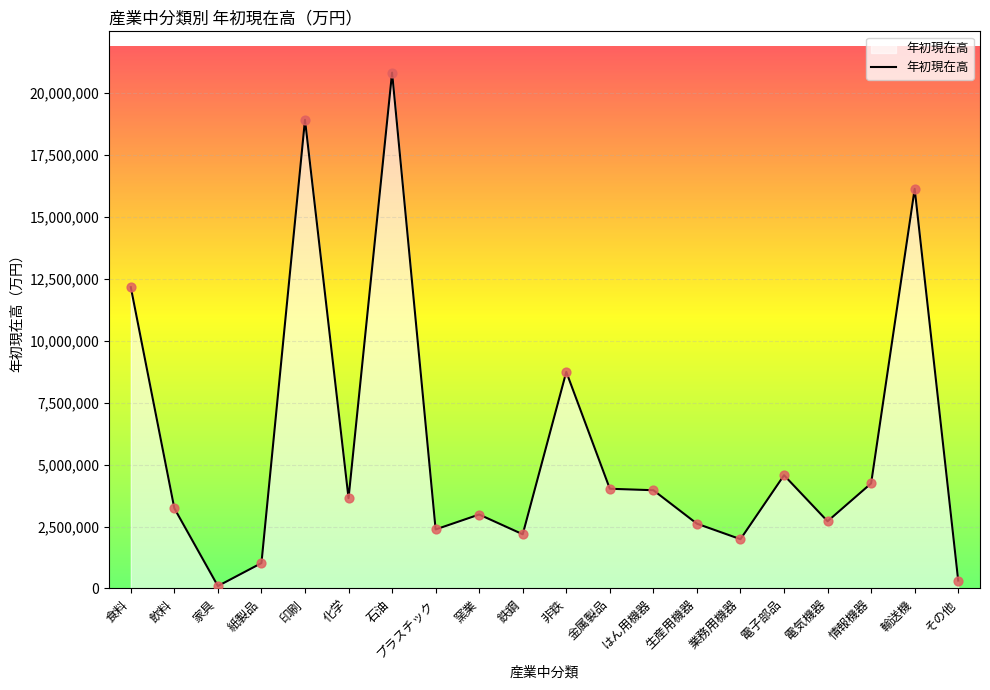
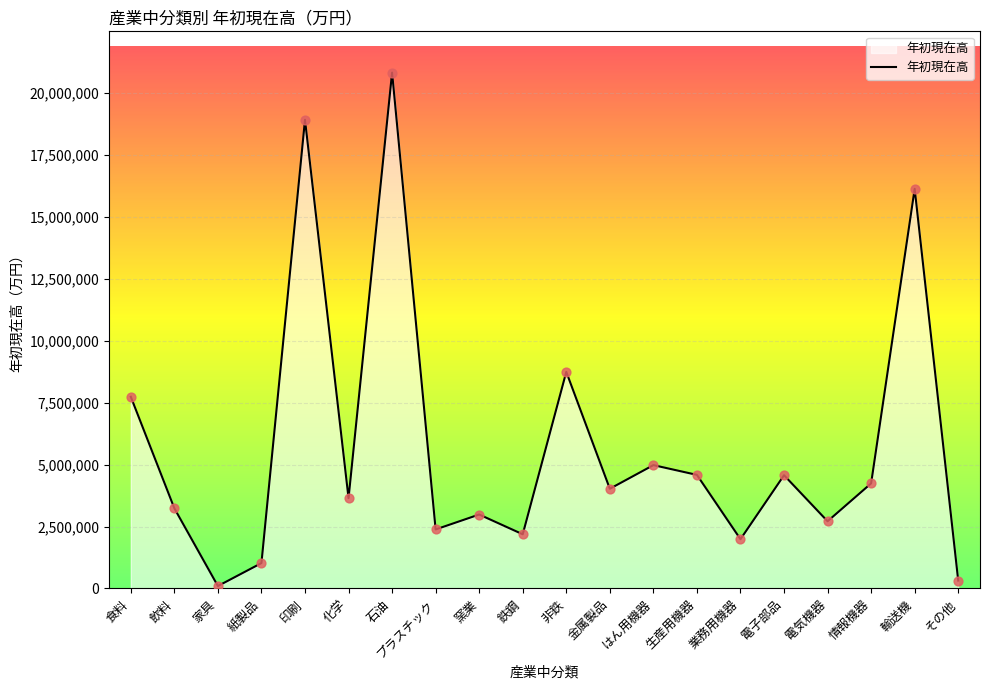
食料: 12,200,000 -> 7,700,000
はん用機器: 4,000,000 -> 5,000,000
生産用機器: 2,600,000 -> 4,600,000
